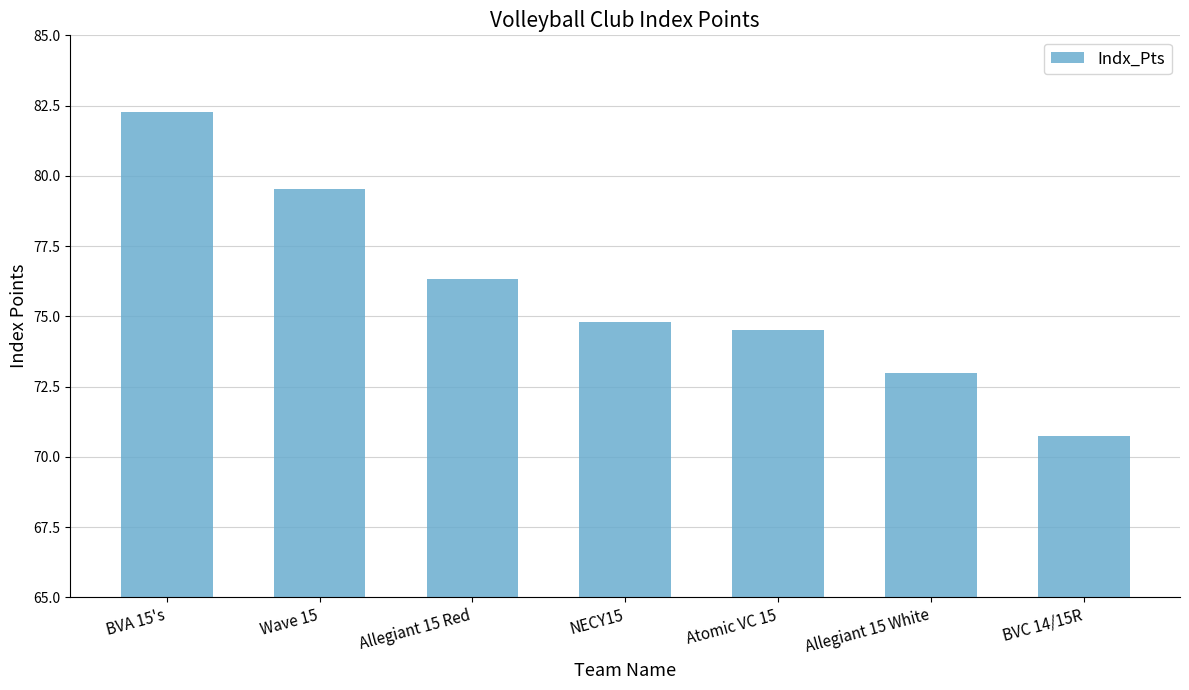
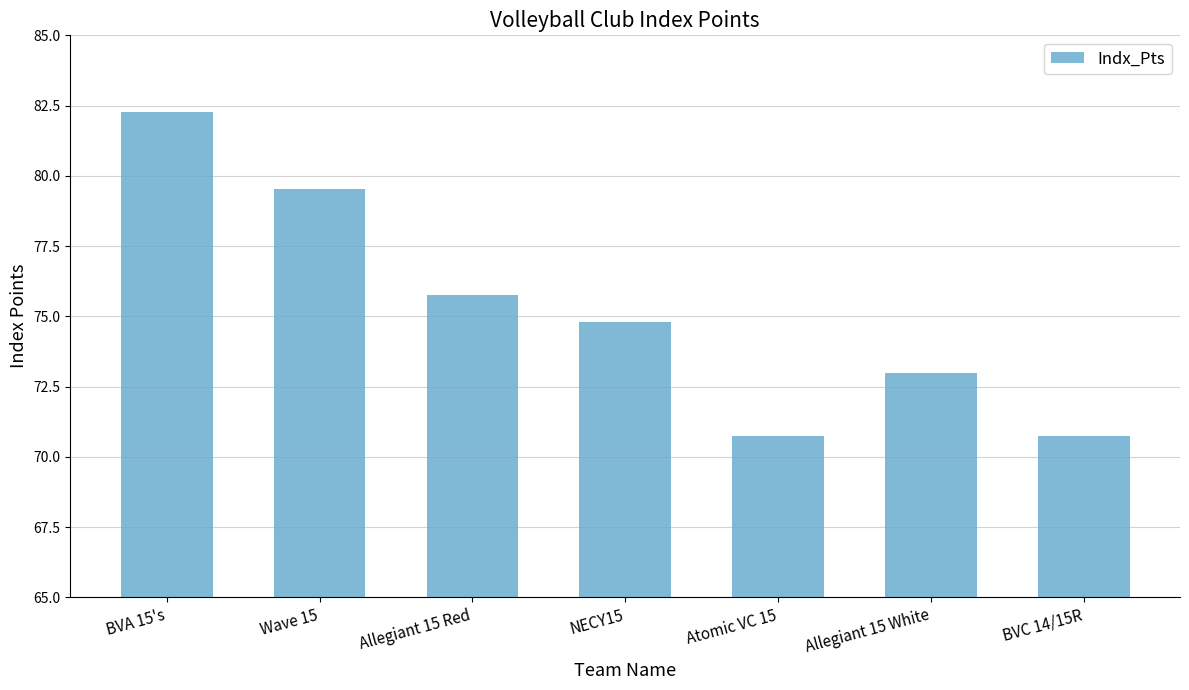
Allegiant 15 Red: 76.3 -> 75.7
Atomic VC 15: 74.5 -> 70.8
